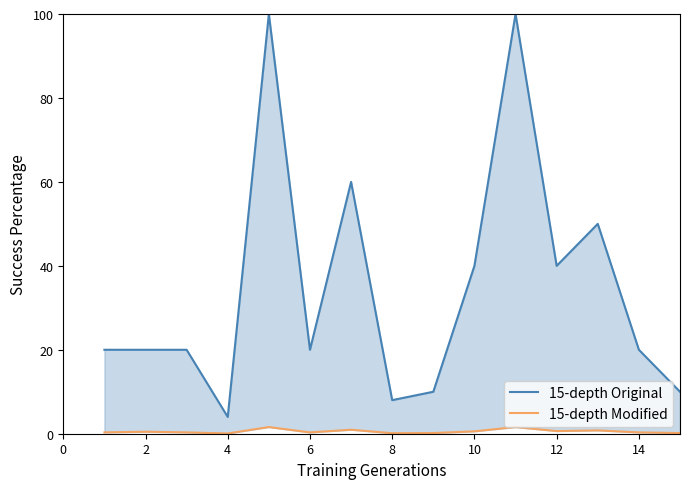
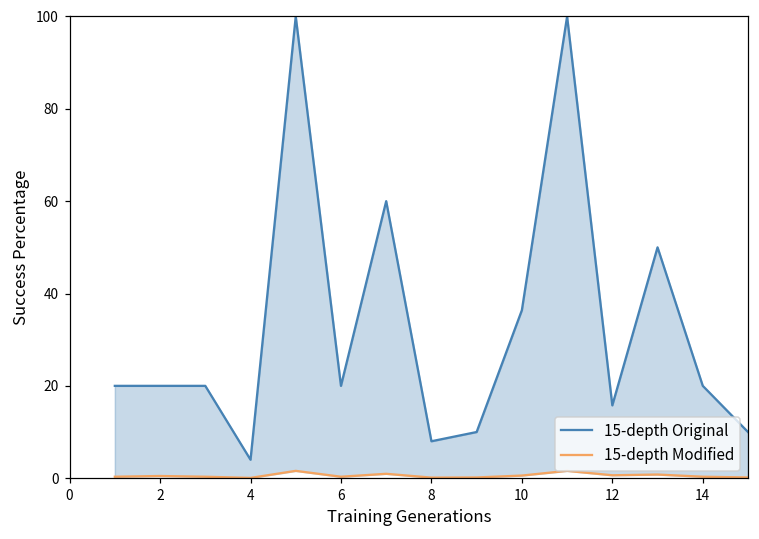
15-depth Original, 10: 40 -> 36
15-depth Original, 12: 40 -> 16
